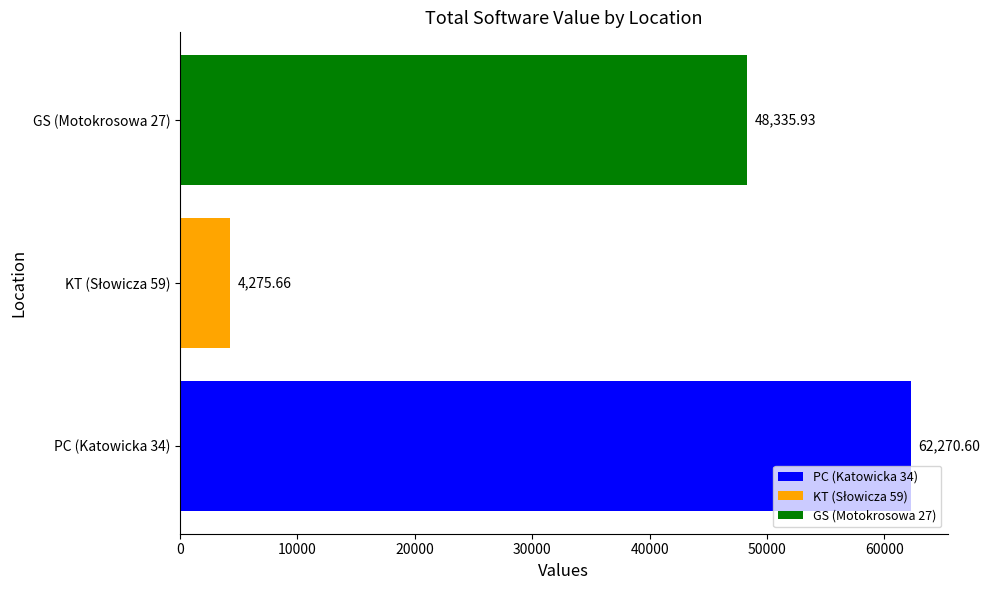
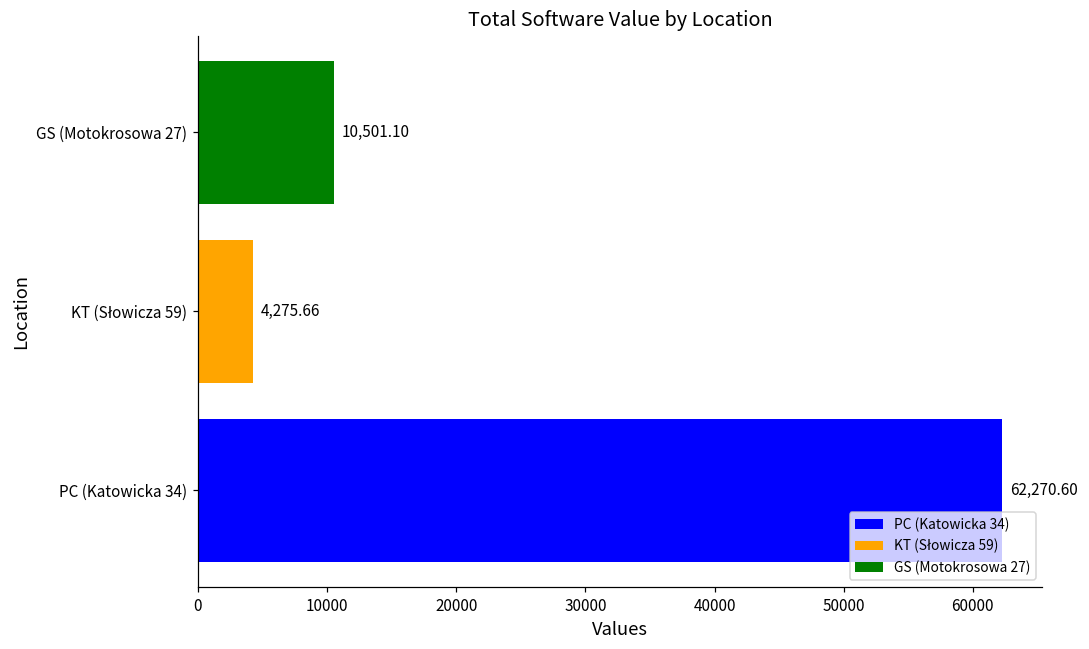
GS (Motokrosowa 27): 48,335.93 -> 10,501.10
